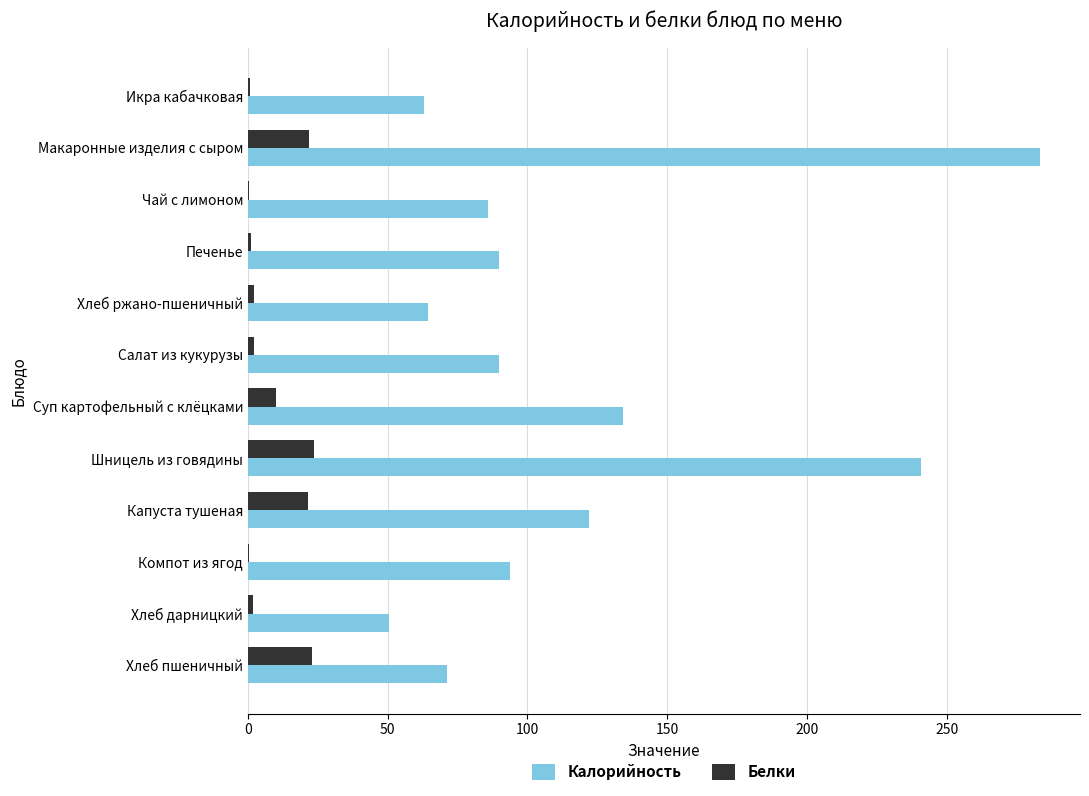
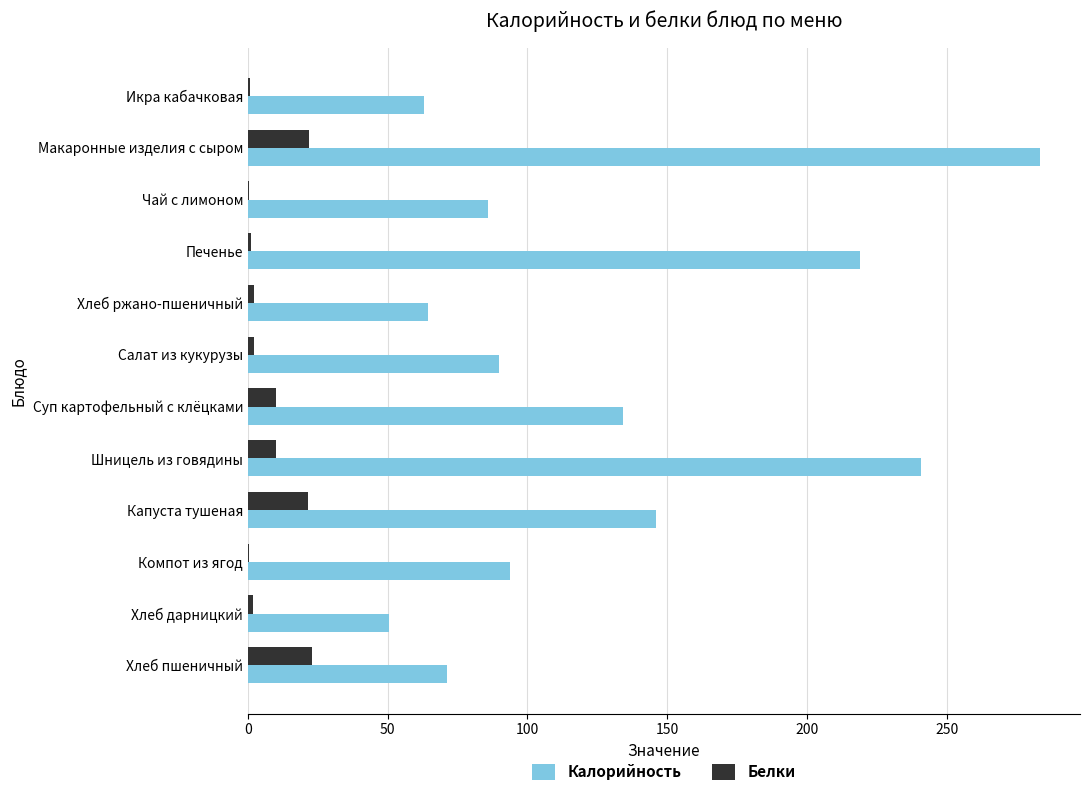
Калорийность, Печенье: 90 -> 219
Белки, Шницель из говядины: 24 -> 10
Калорийность, Капуста тушеная: 122 -> 146
